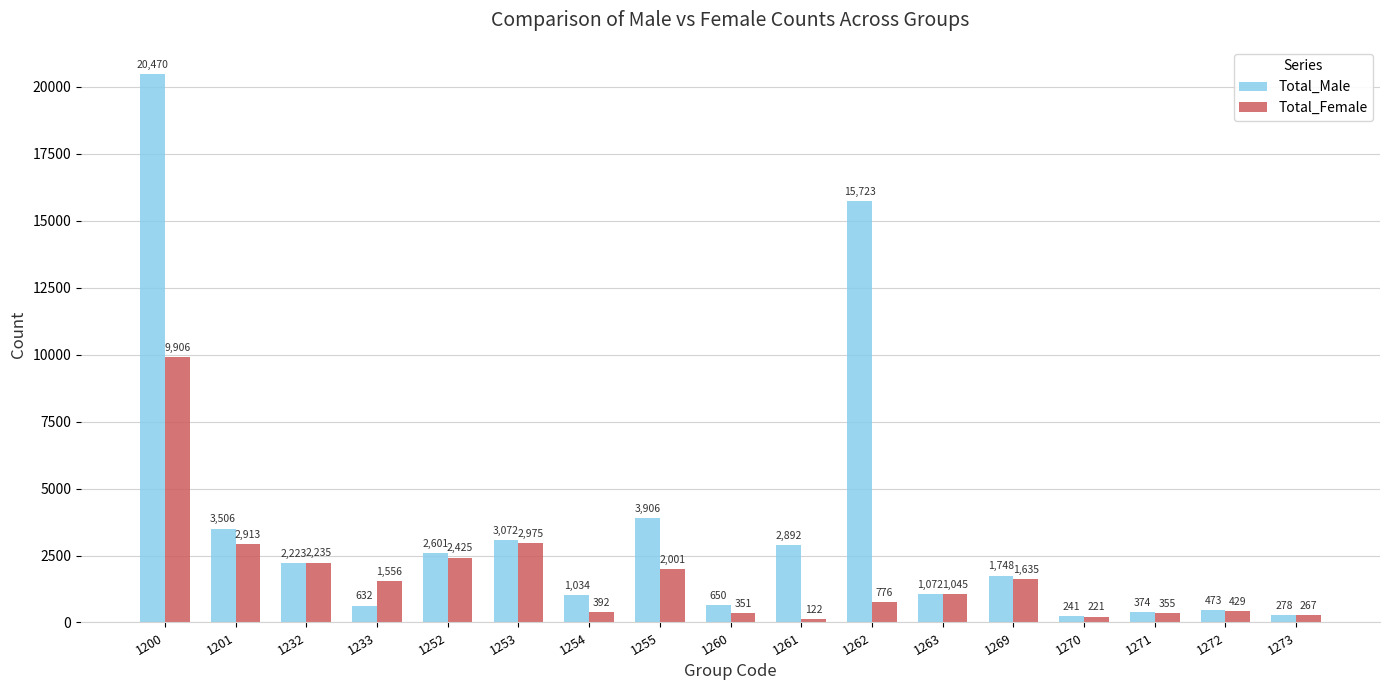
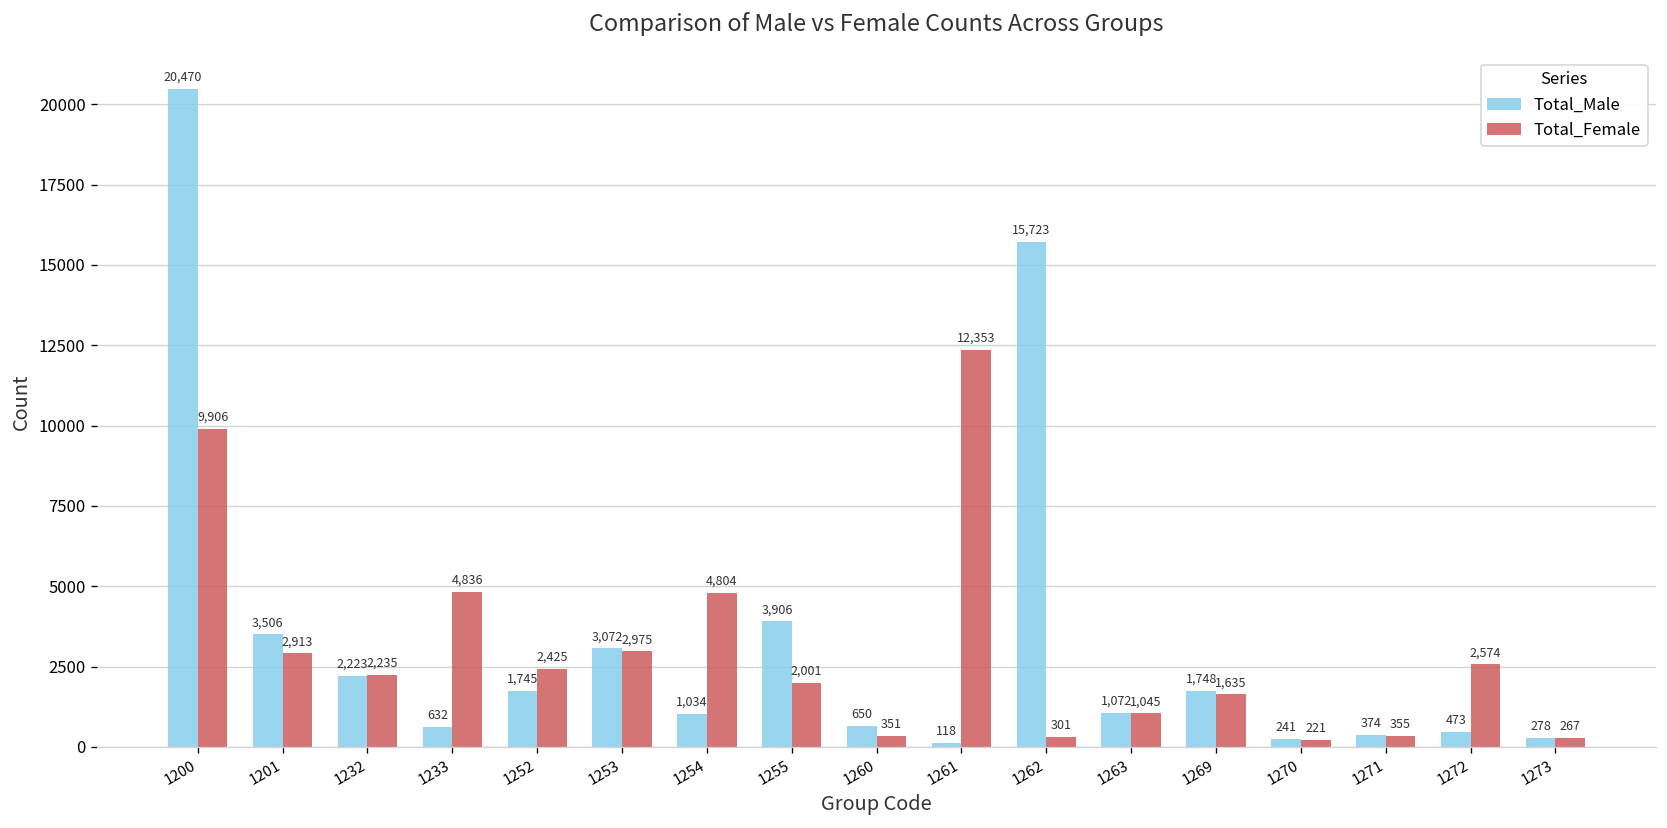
Total_Female, 1233: 1,556 -> 4,836
Total_Male, 1252: 2,601 -> 1,745
Total_Female, 1254: 392 -> 4,804
Total_Male, 1261: 2,892 -> 118
Total_Female, 1261: 122 -> 12,353
Total_Female, 1262: 776 -> 301
Total_Female, 1272: 429 -> 2,574
